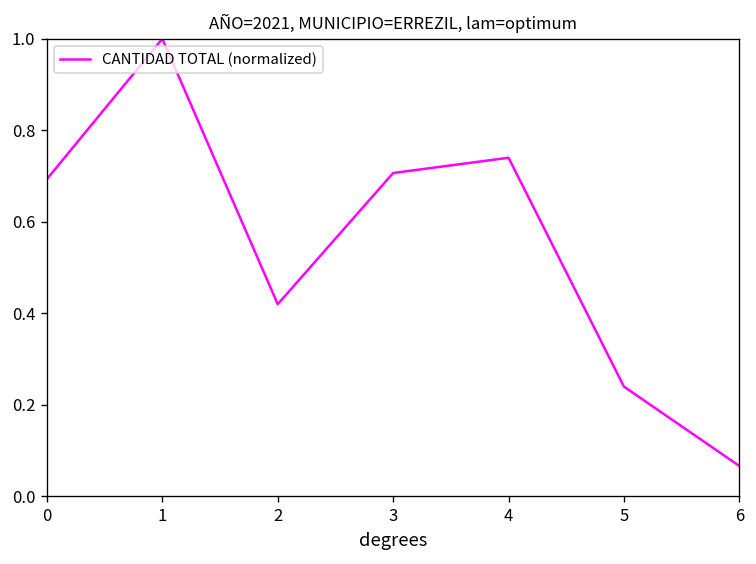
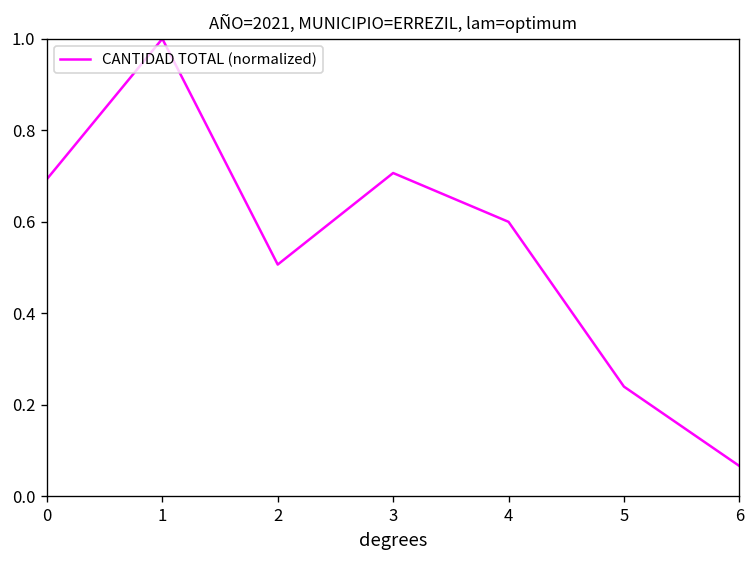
2: 0.42 -> 0.51
4: 0.74 -> 0.60
